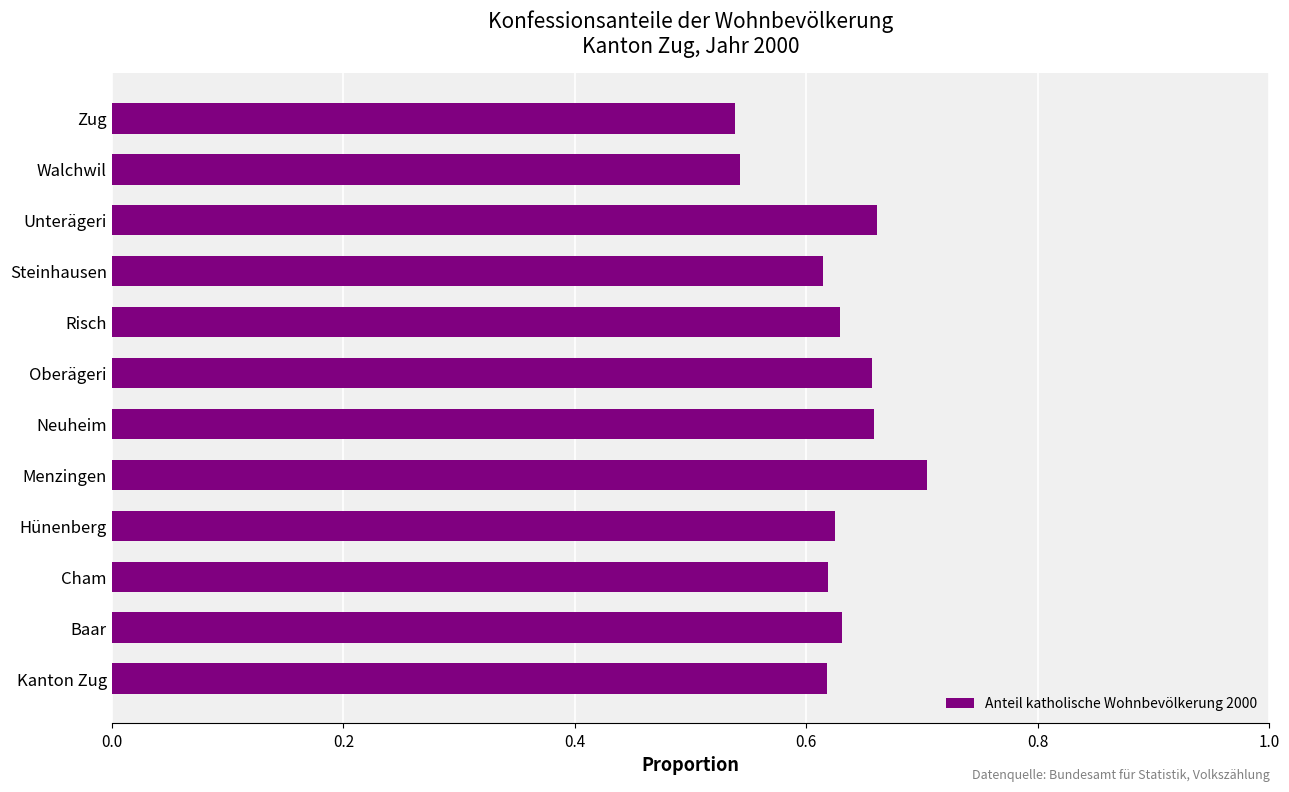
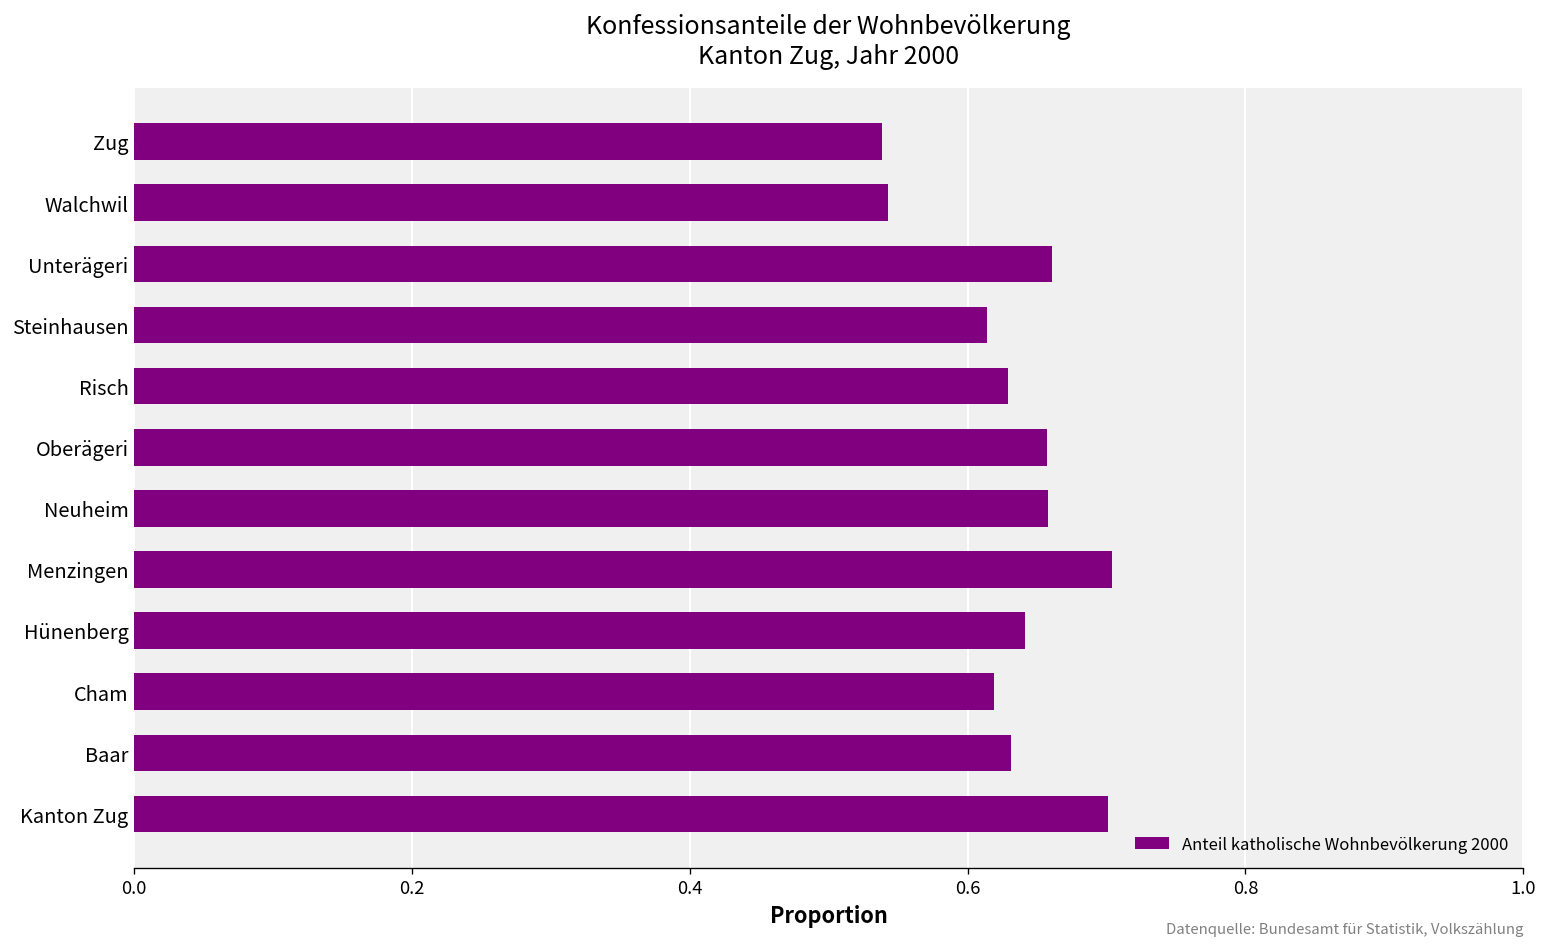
Hünenberg: 0.625 -> 0.641
Kanton Zug: 0.618 -> 0.701
